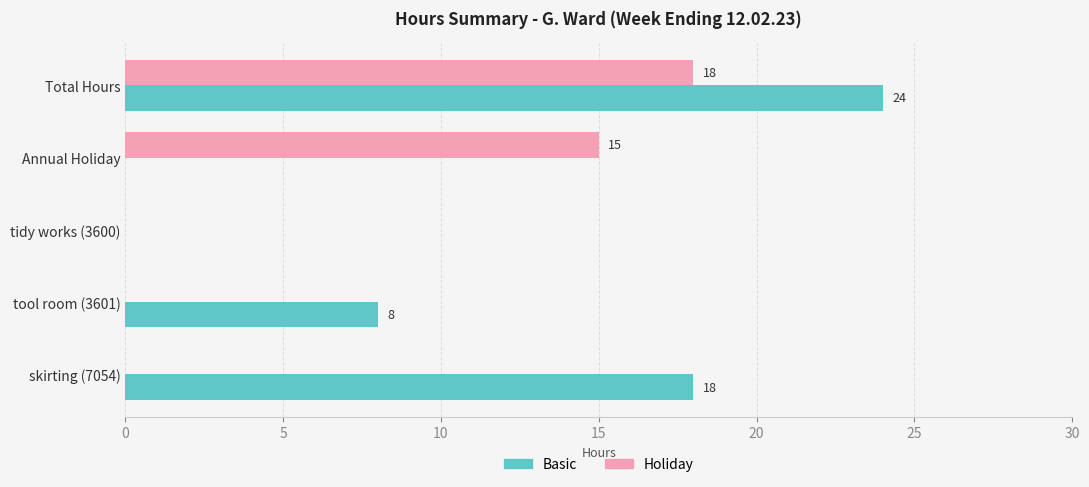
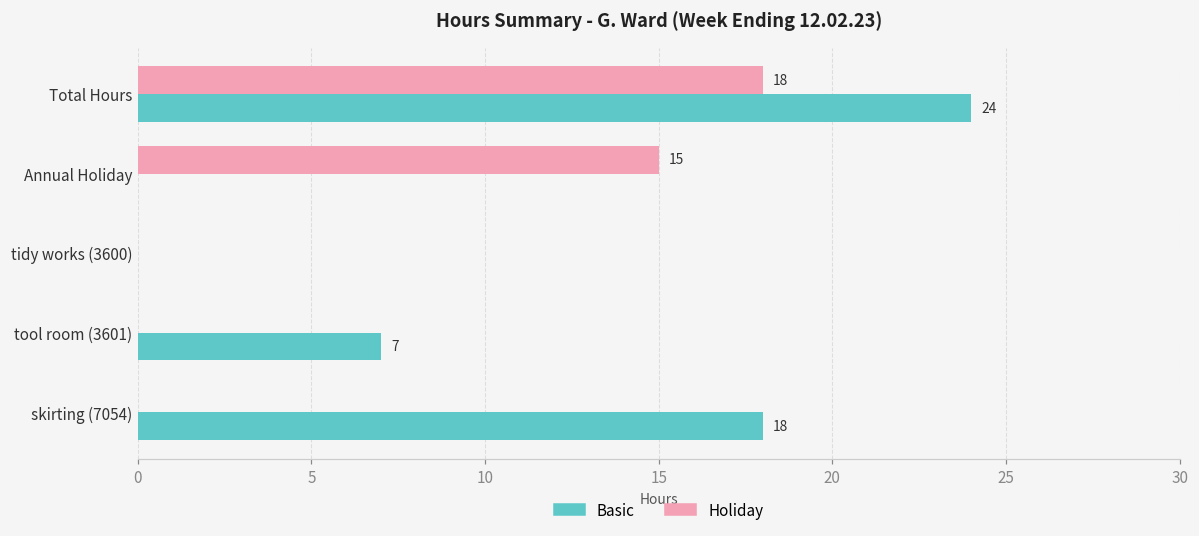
Basic, tool room (3601): 8 -> 7
